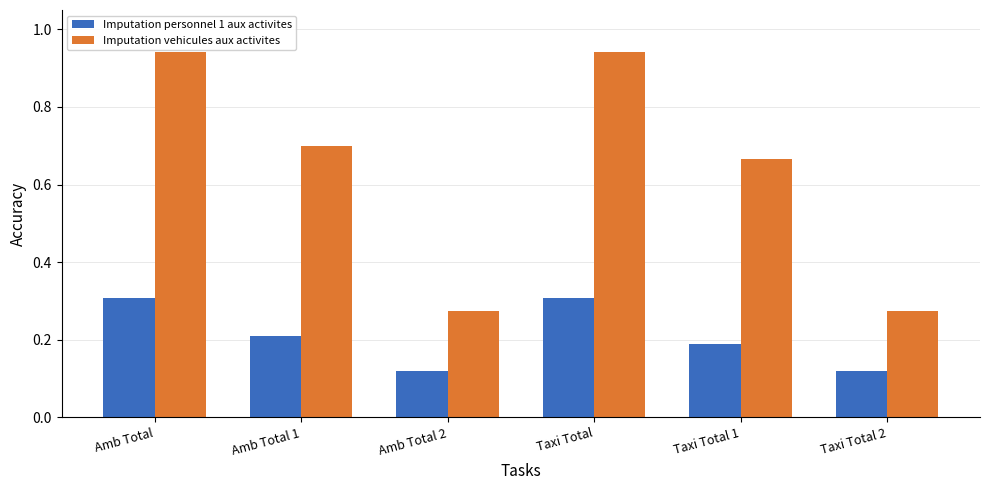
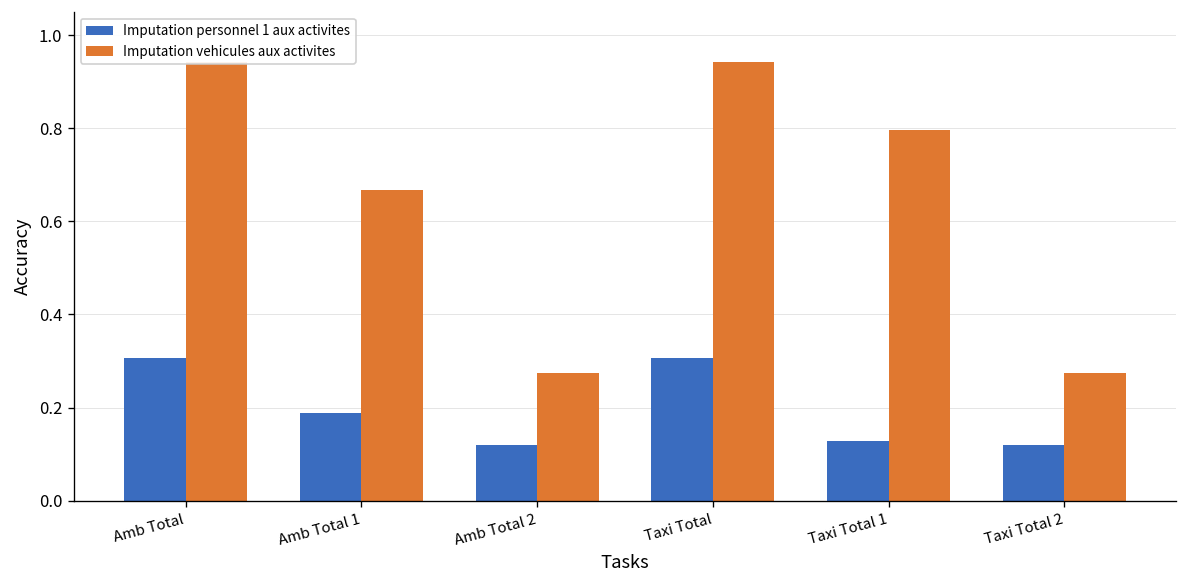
Imputation personnel 1 aux activites, Amb Total 1: 0.21 -> 0.19
Imputation vehicules aux activites, Amb Total 1: 0.70 -> 0.67
Imputation personnel 1 aux activites, Taxi Total 1: 0.19 -> 0.13
Imputation vehicules aux activites, Taxi Total 1: 0.67 -> 0.80
